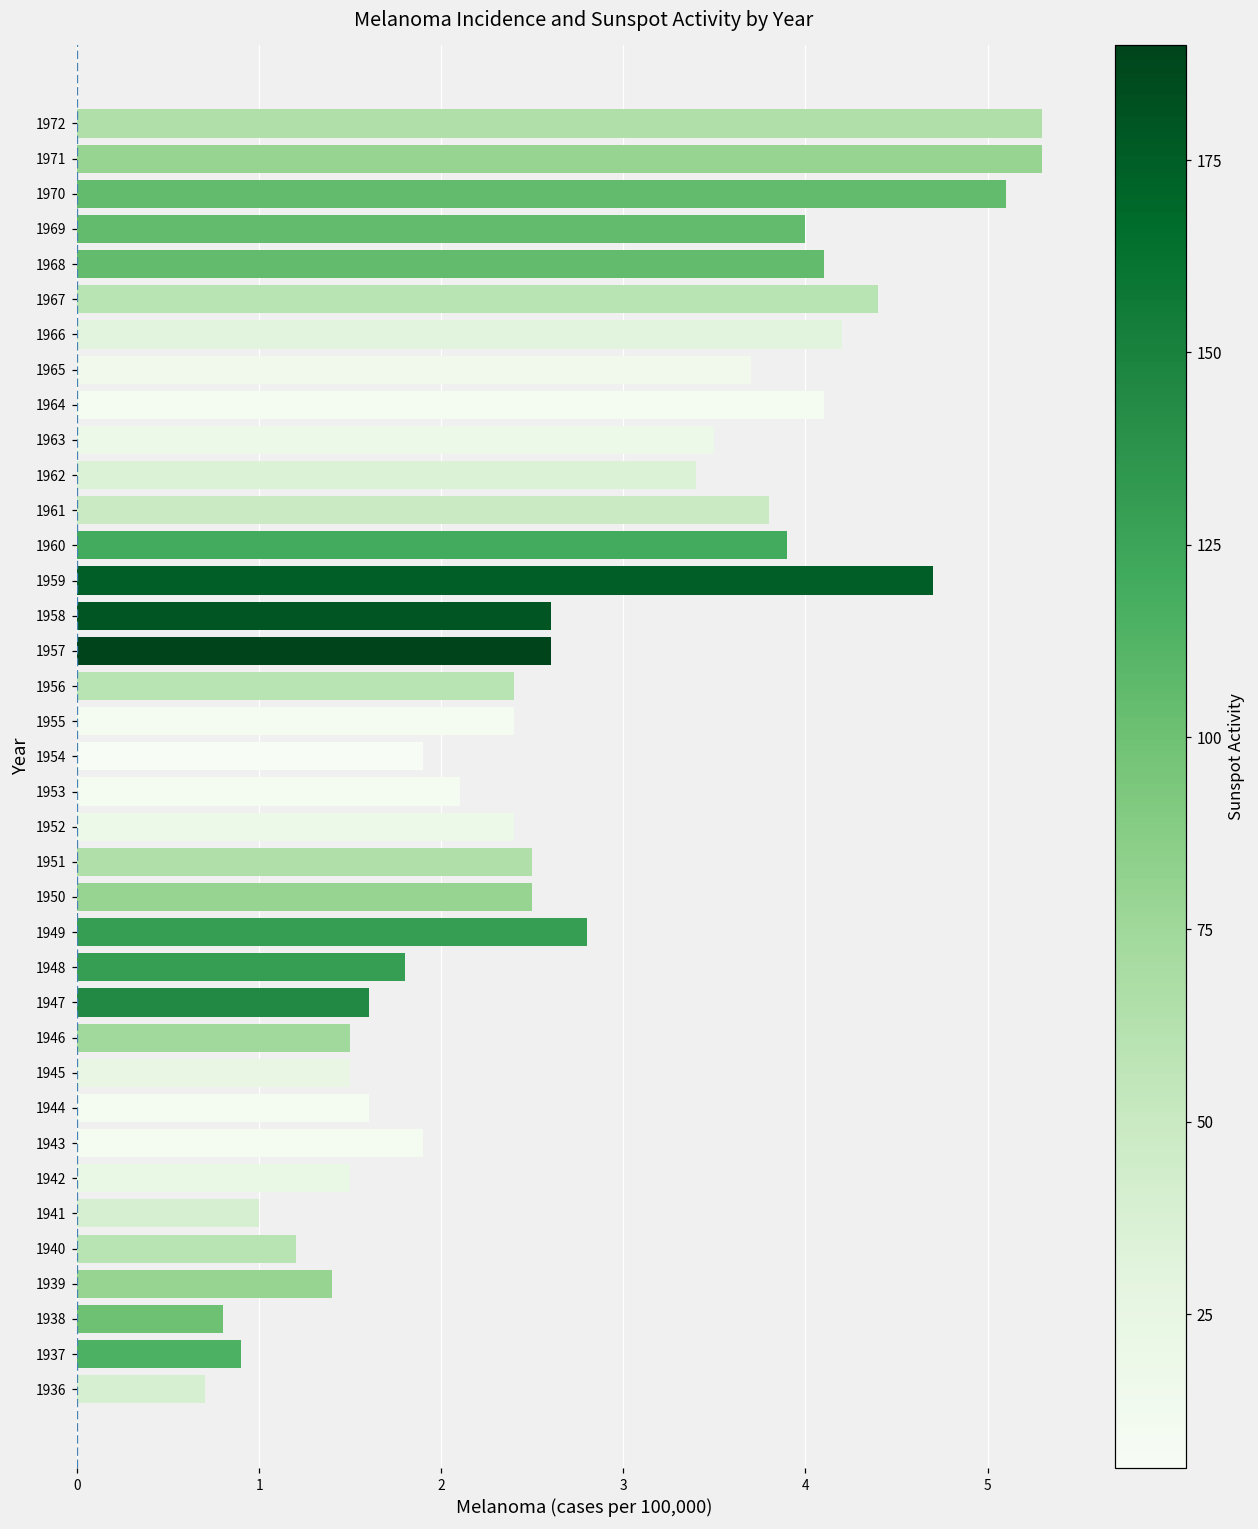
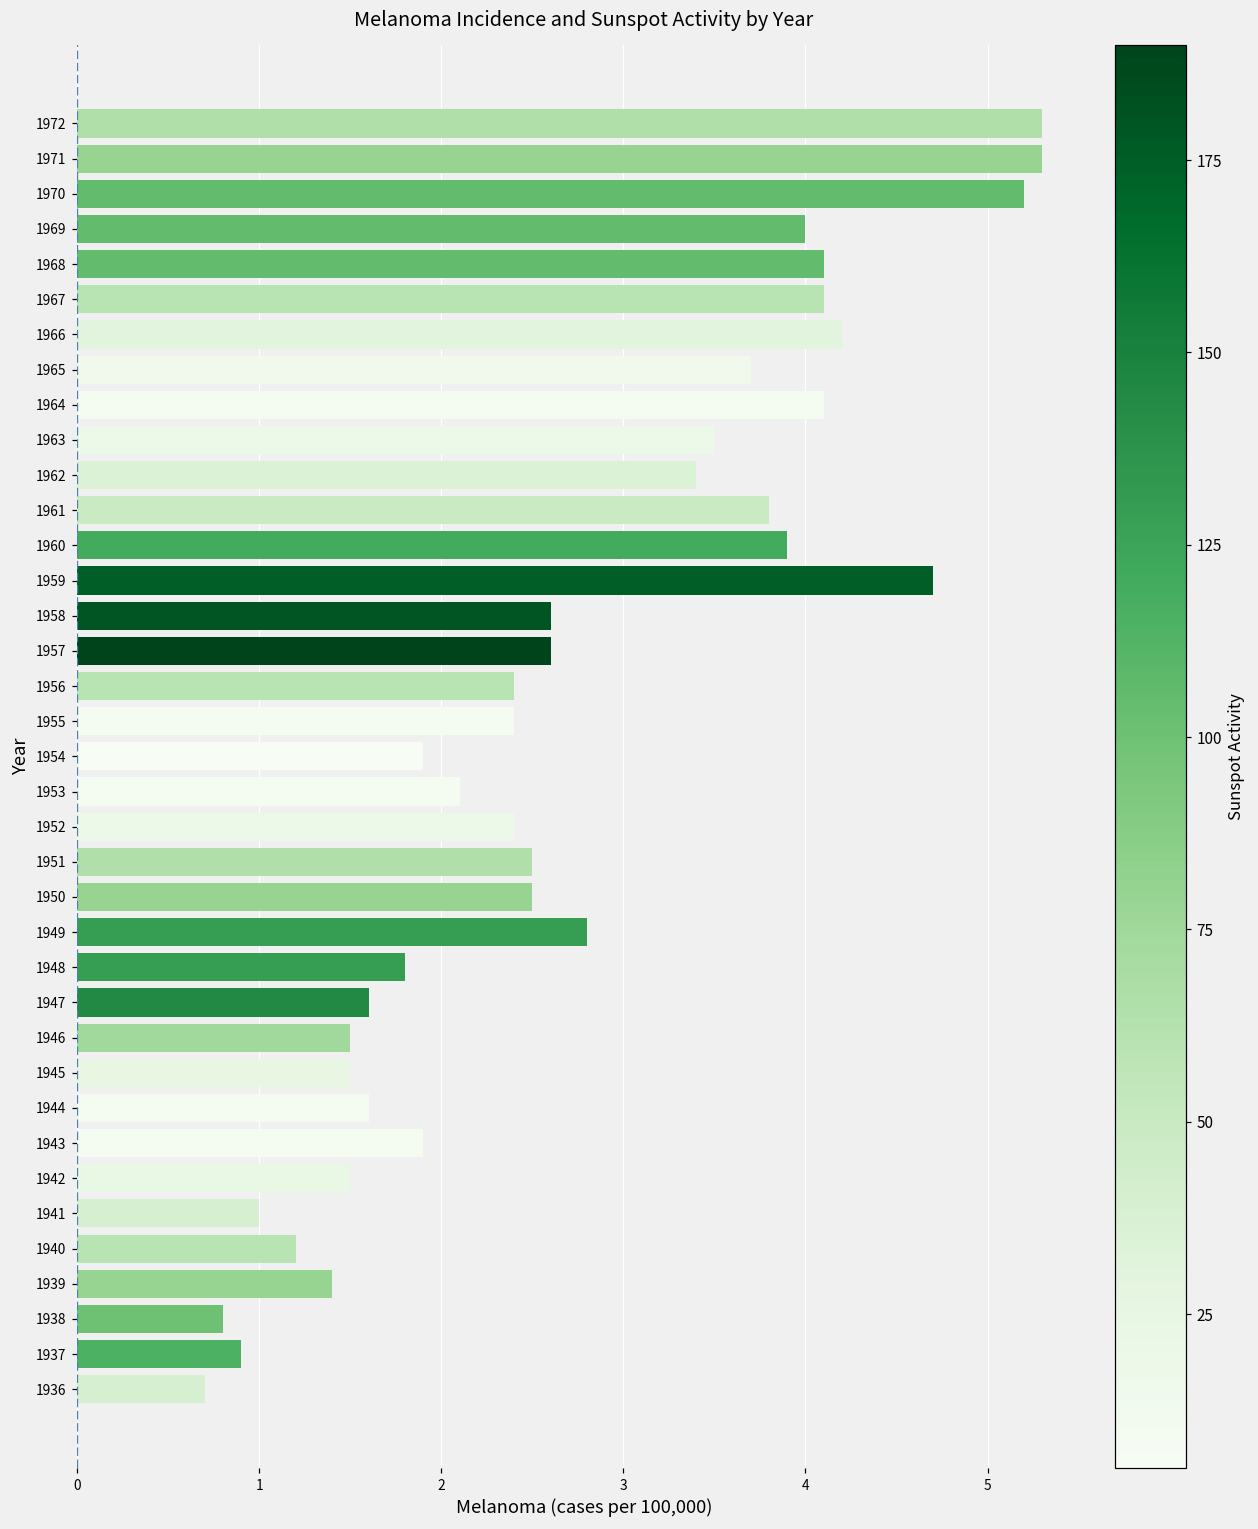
1970: 5.1 -> 5.2
1967: 4.4 -> 4.1
